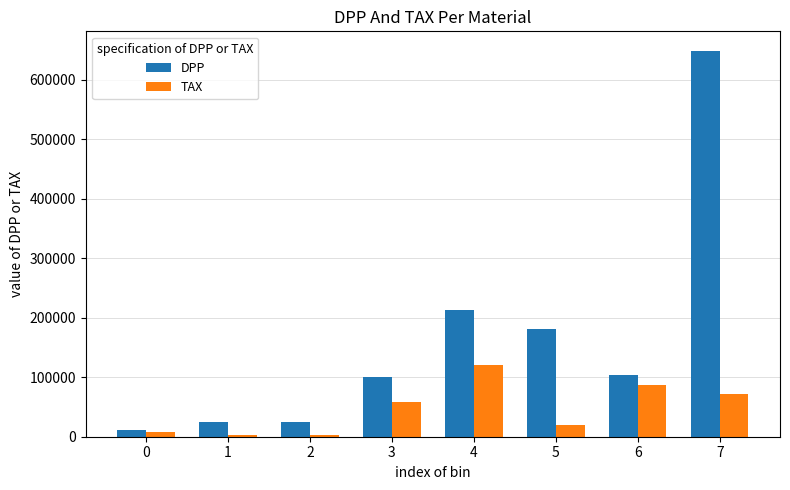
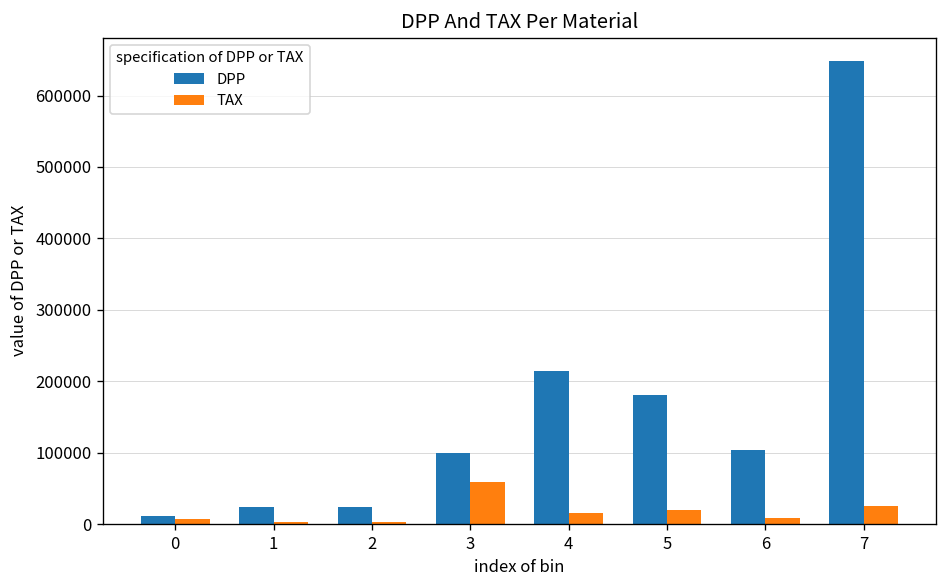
TAX, 4: 120000 -> 10000
TAX, 6: 90000 -> 10000
TAX, 7: 70000 -> 30000
